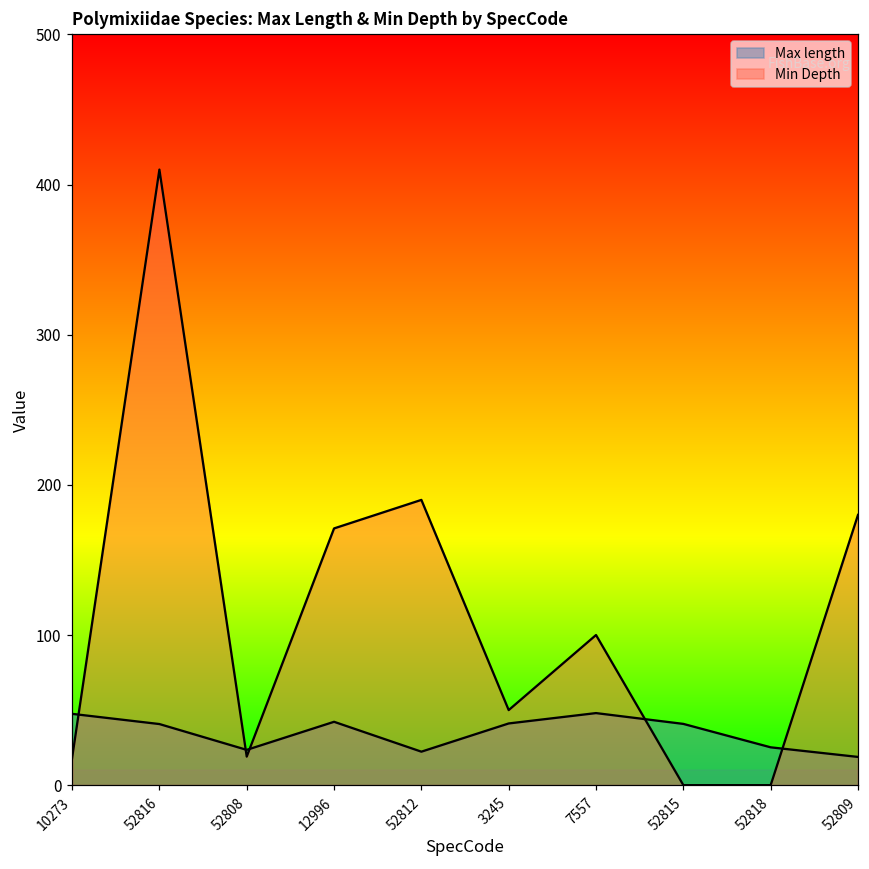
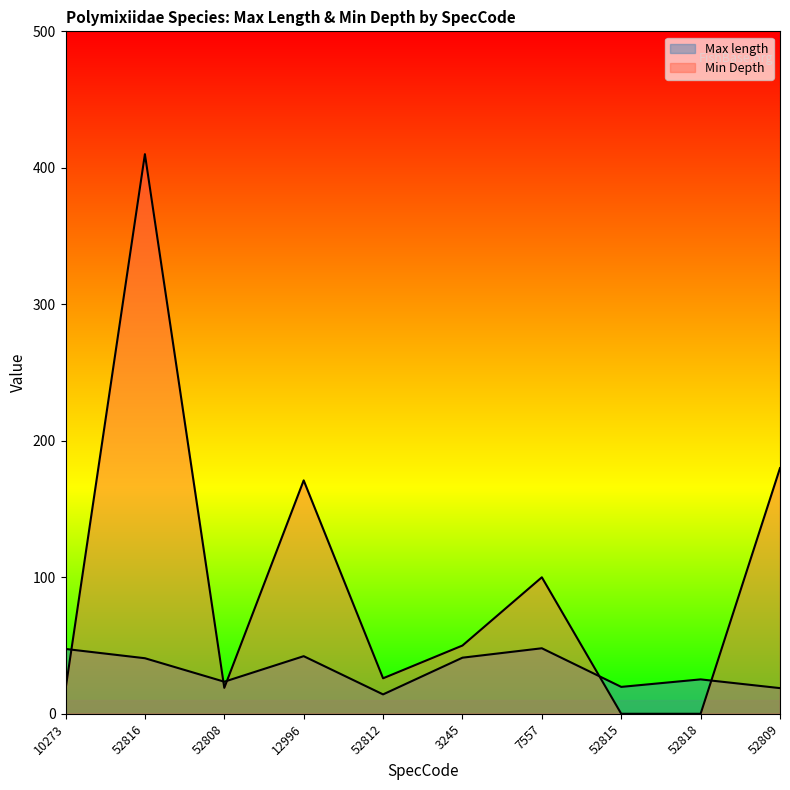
Max length, 52812: 22 -> 14
Min Depth, 52812: 190 -> 26
Max length, 52815: 41 -> 20
